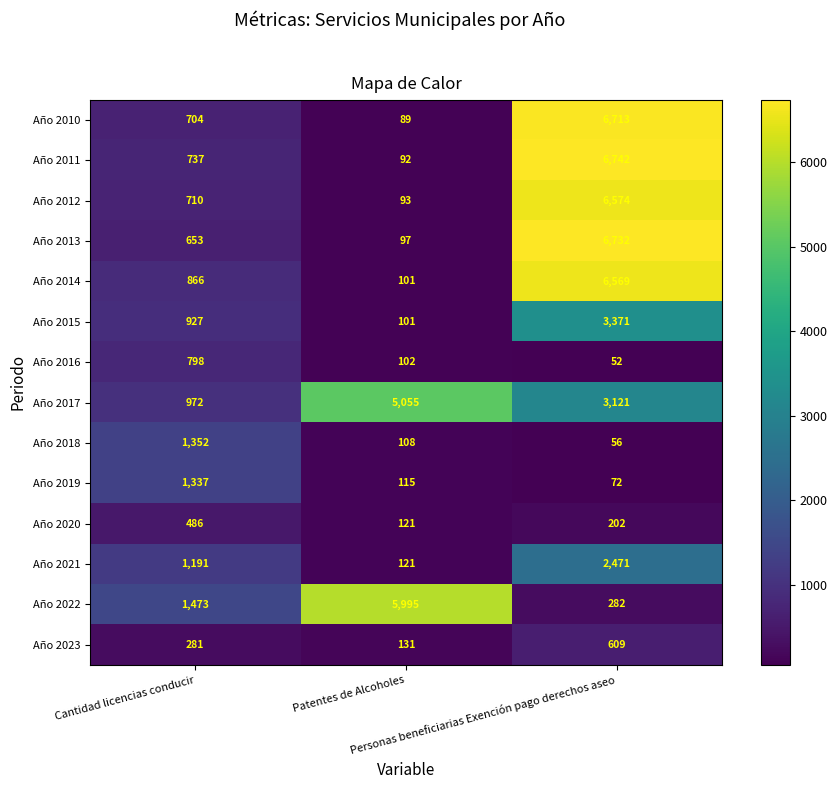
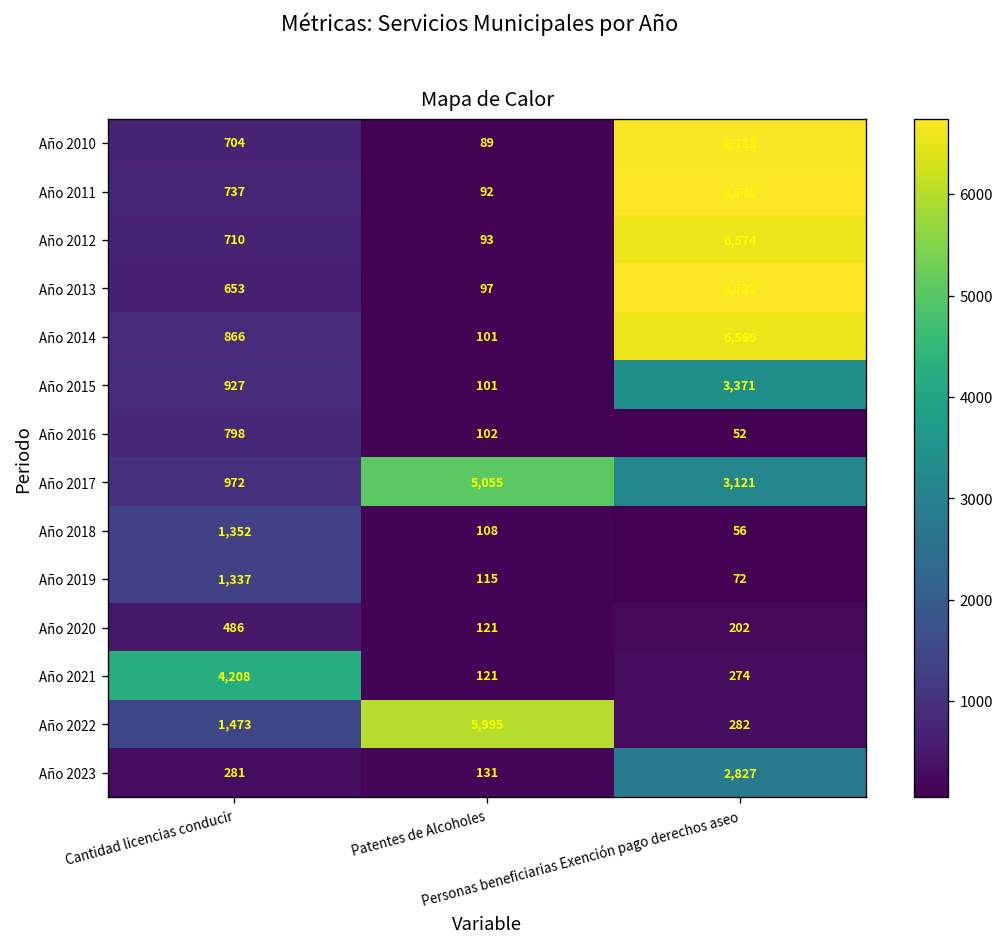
Año 2021, Cantidad licencias conducir: 1,191 -> 4,208
Año 2021, Personas beneficiarias Exención pago derechos aseo: 2,471 -> 274
Año 2023, Personas beneficiarias Exención pago derechos aseo: 609 -> 2,827
